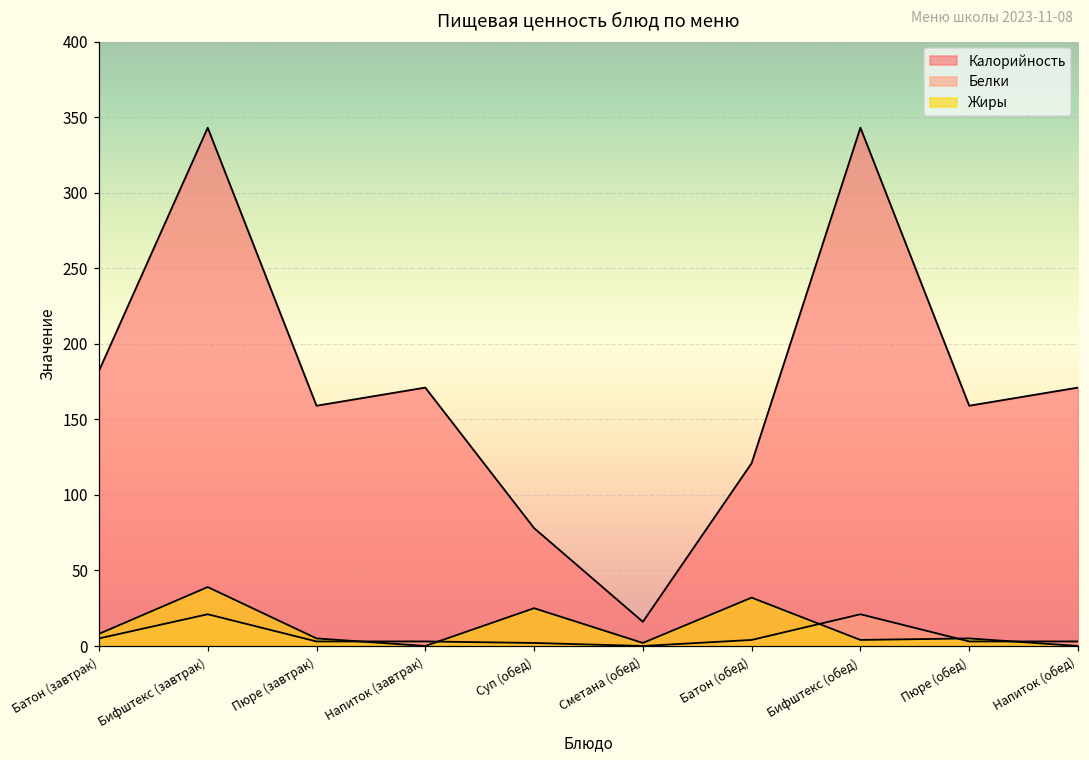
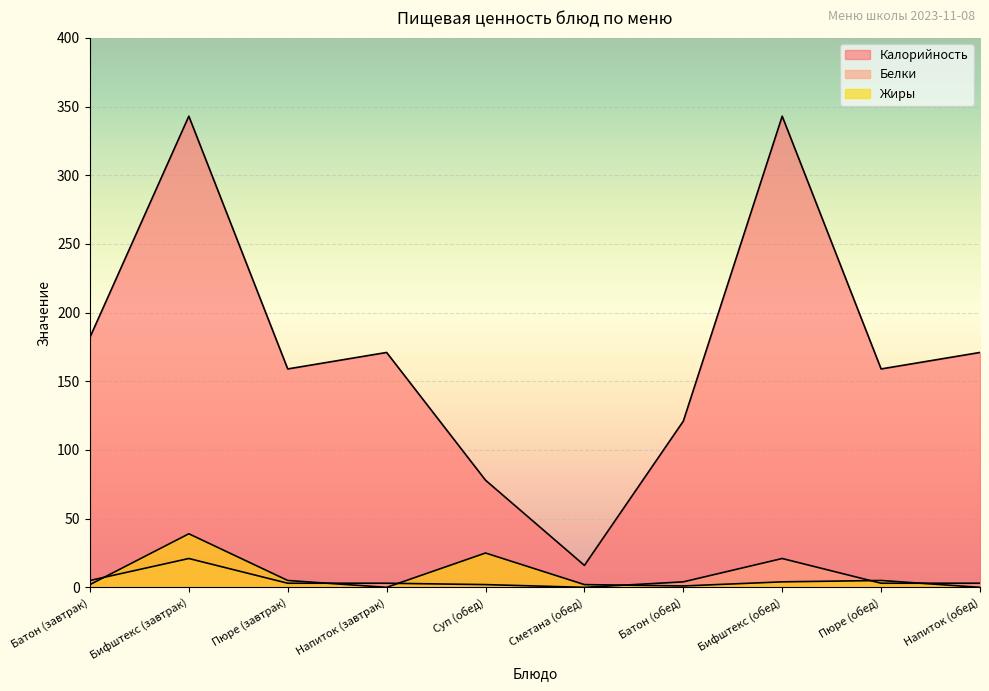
Жиры, Батон (завтрак): 8 -> 2
Жиры, Батон (обед): 32 -> 1
